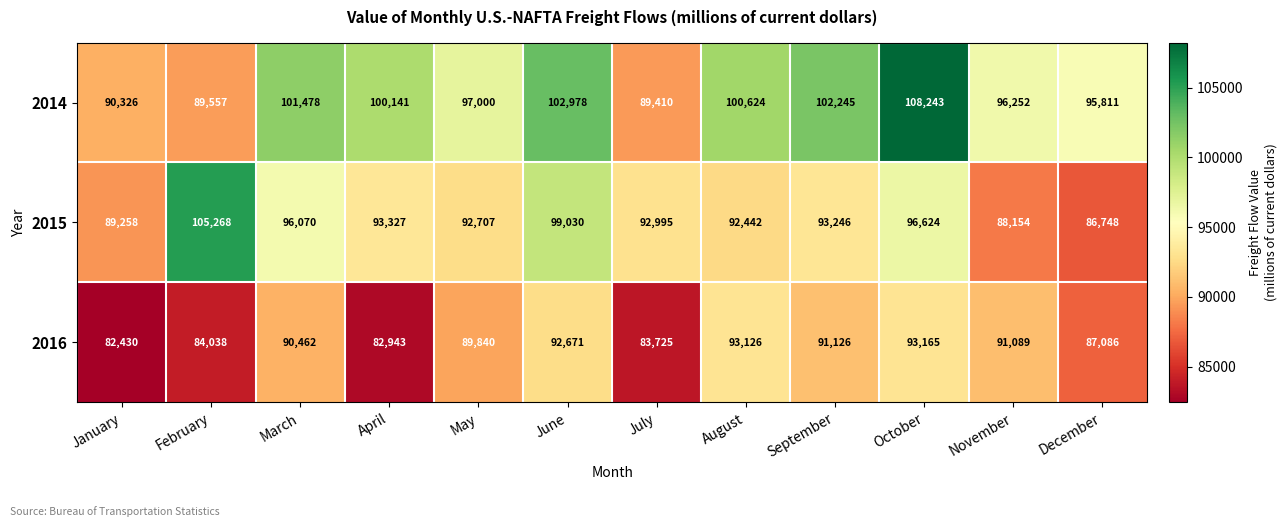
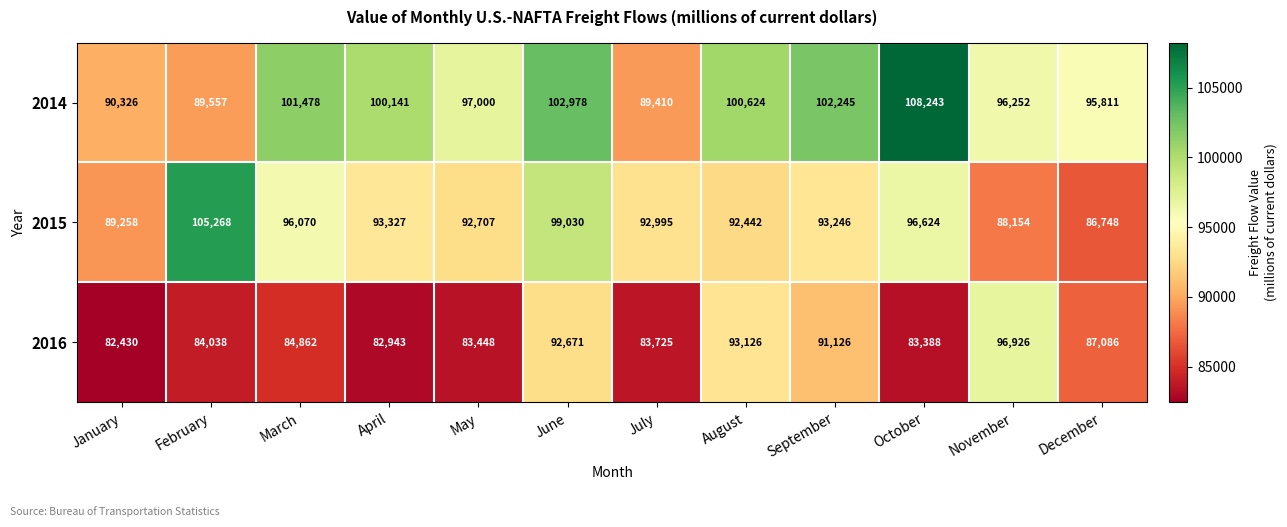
2016, March: 90,462 -> 84,862
2016, May: 89,840 -> 83,448
2016, October: 93,165 -> 83,388
2016, November: 91,089 -> 96,926
